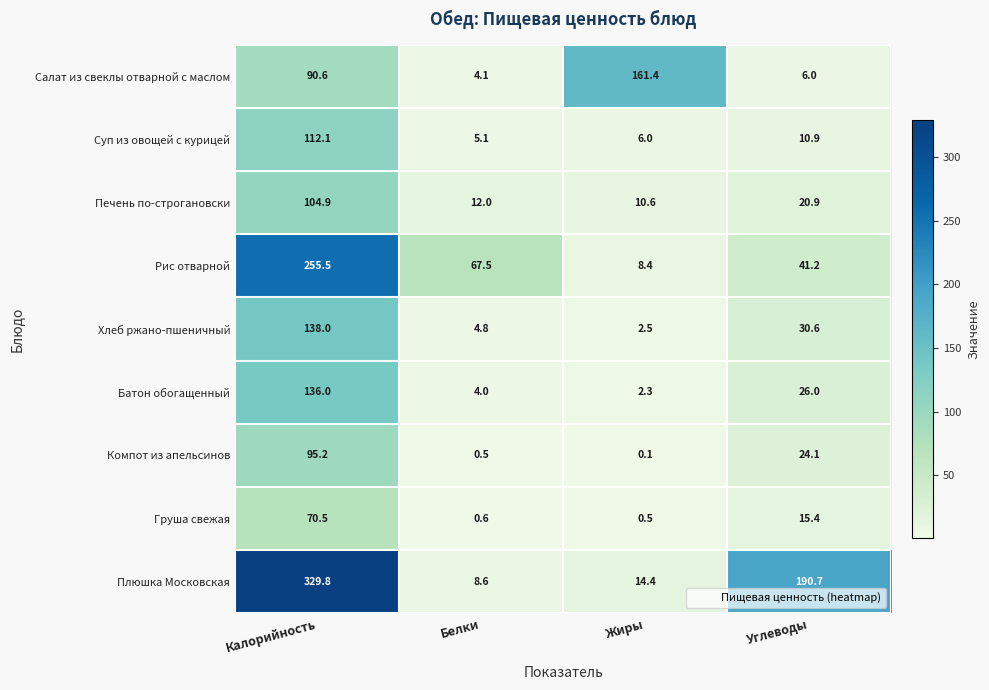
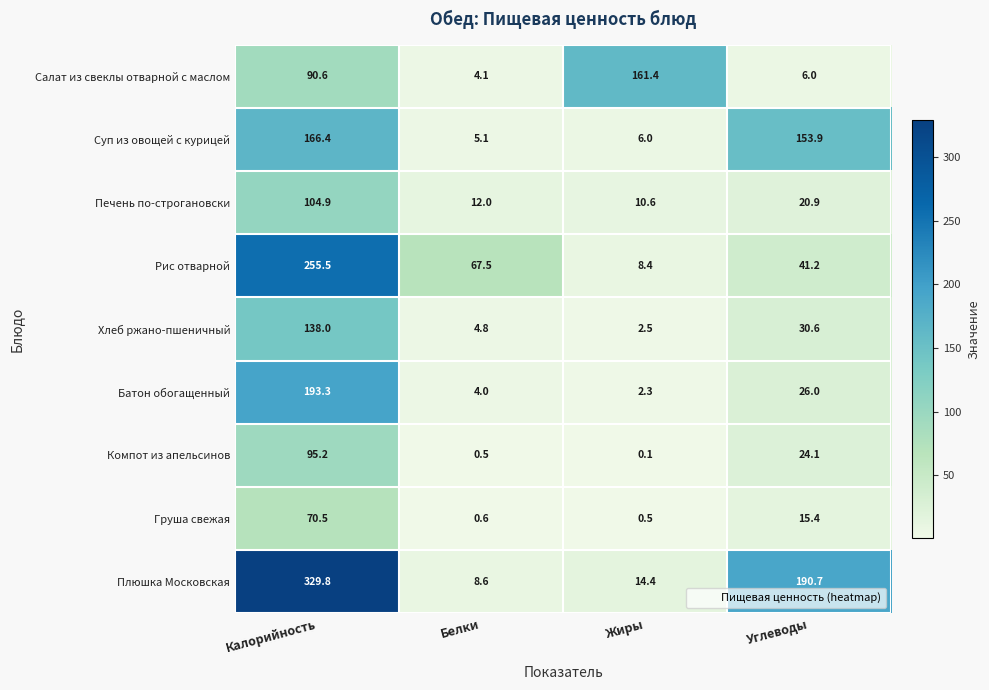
Суп из овощей с курицей, Калорийность: 112.1 -> 166.4
Суп из овощей с курицей, Углеводы: 10.9 -> 153.9
Батон обогащенный, Калорийность: 136.0 -> 193.3
